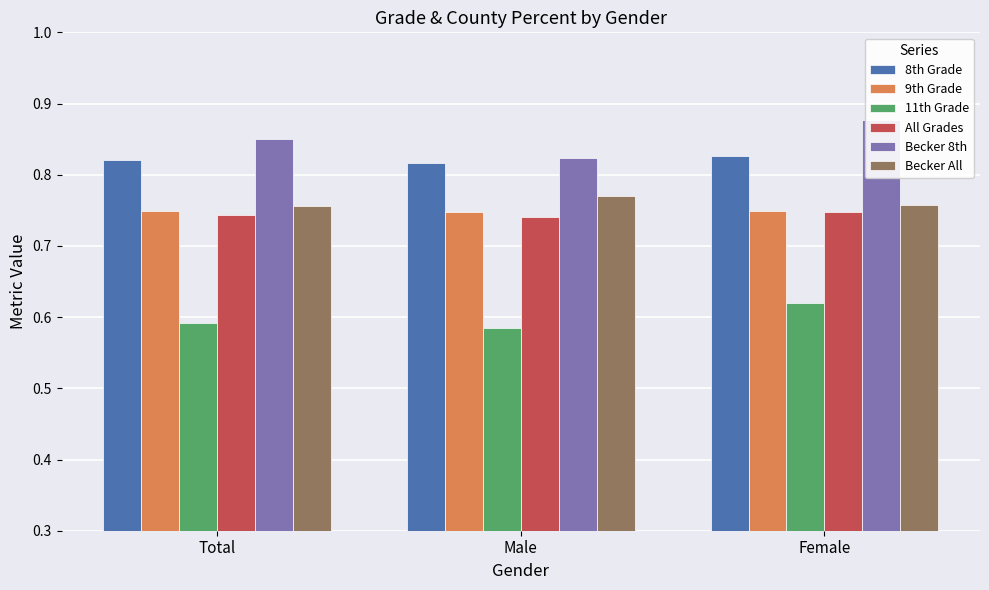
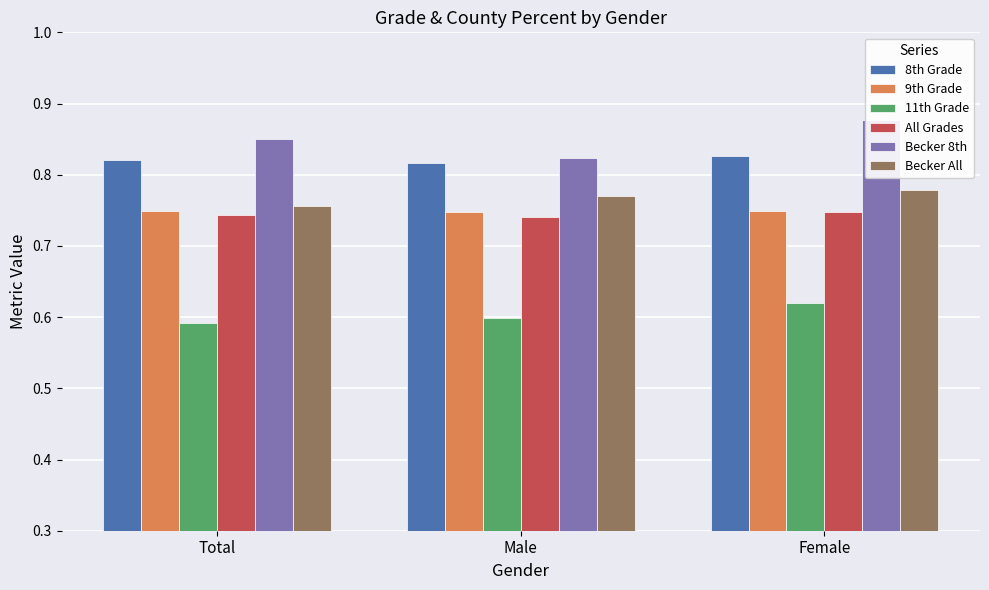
11th Grade, Male: 0.58 -> 0.60
Becker All, Female: 0.76 -> 0.78
